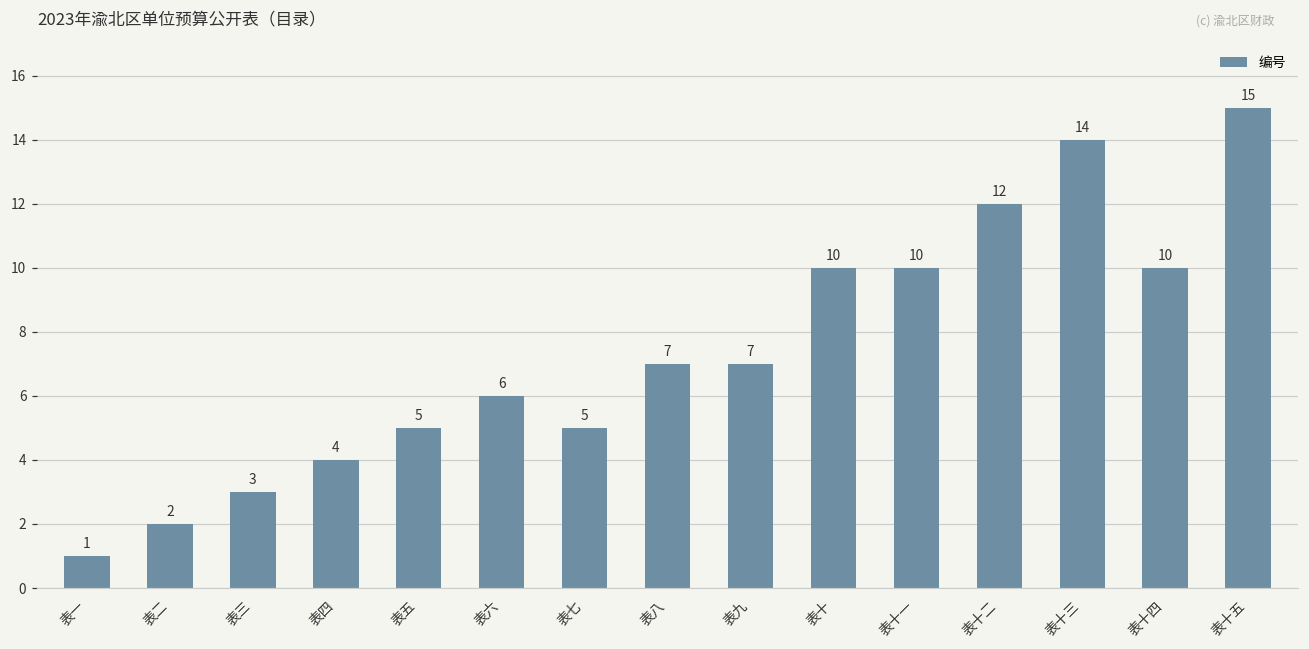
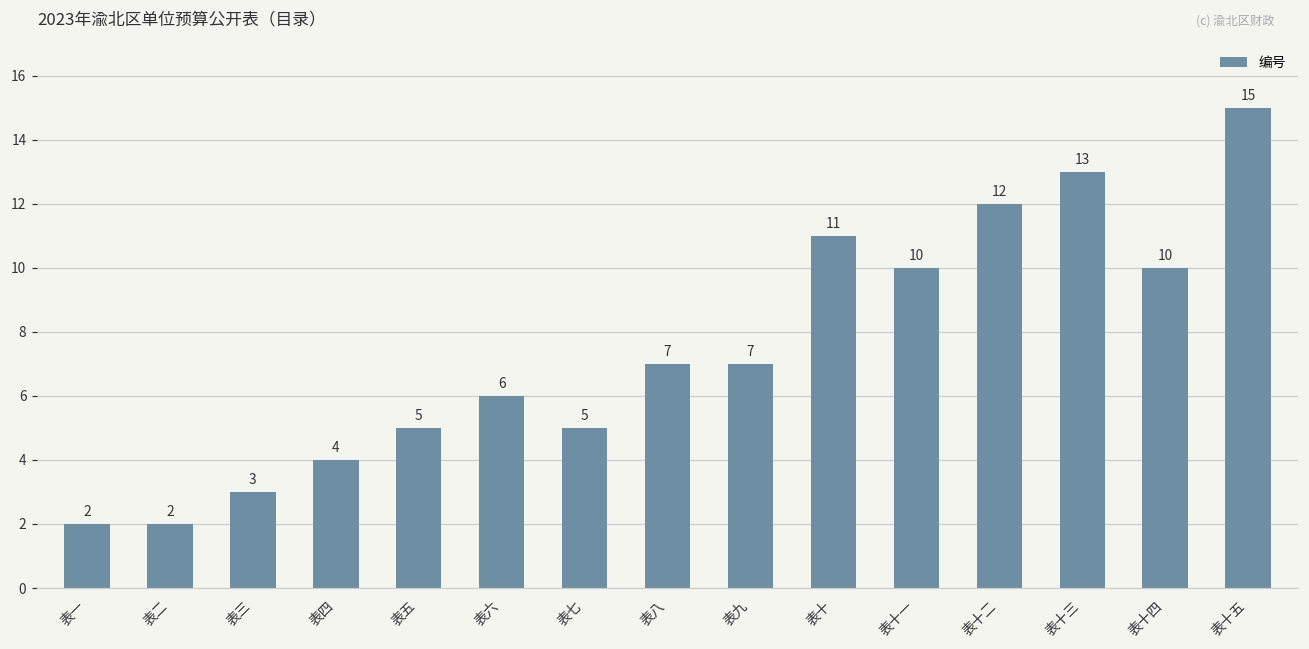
表一: 1 -> 2
表十: 10 -> 11
表十三: 14 -> 13
